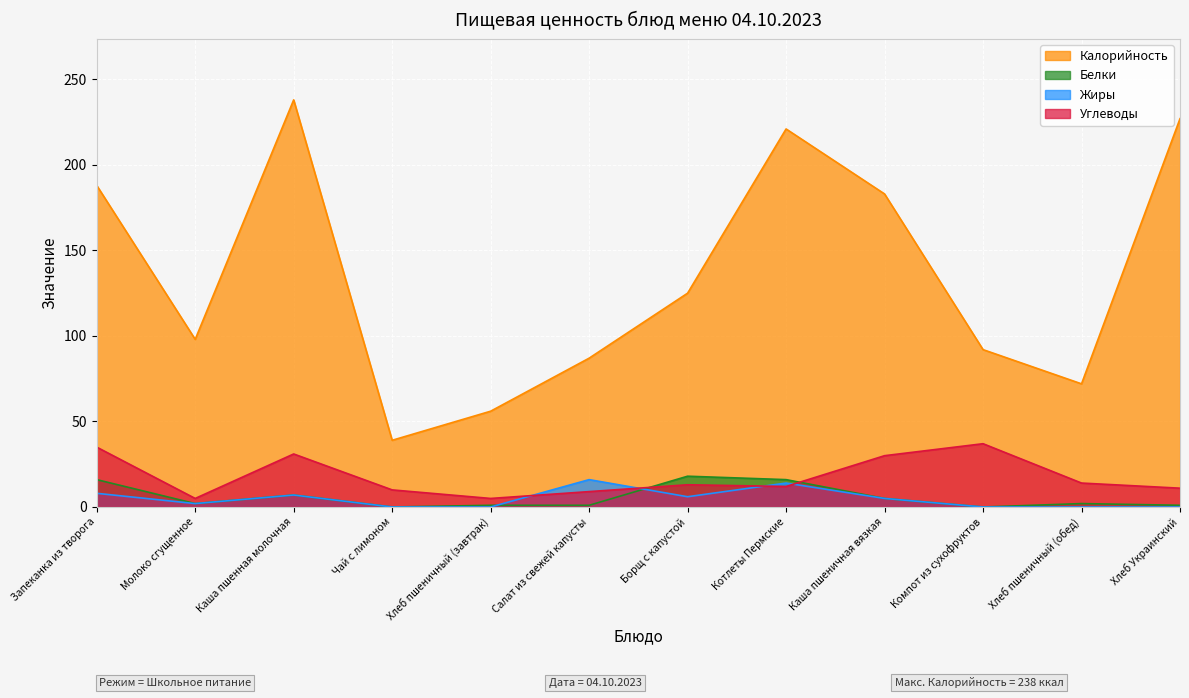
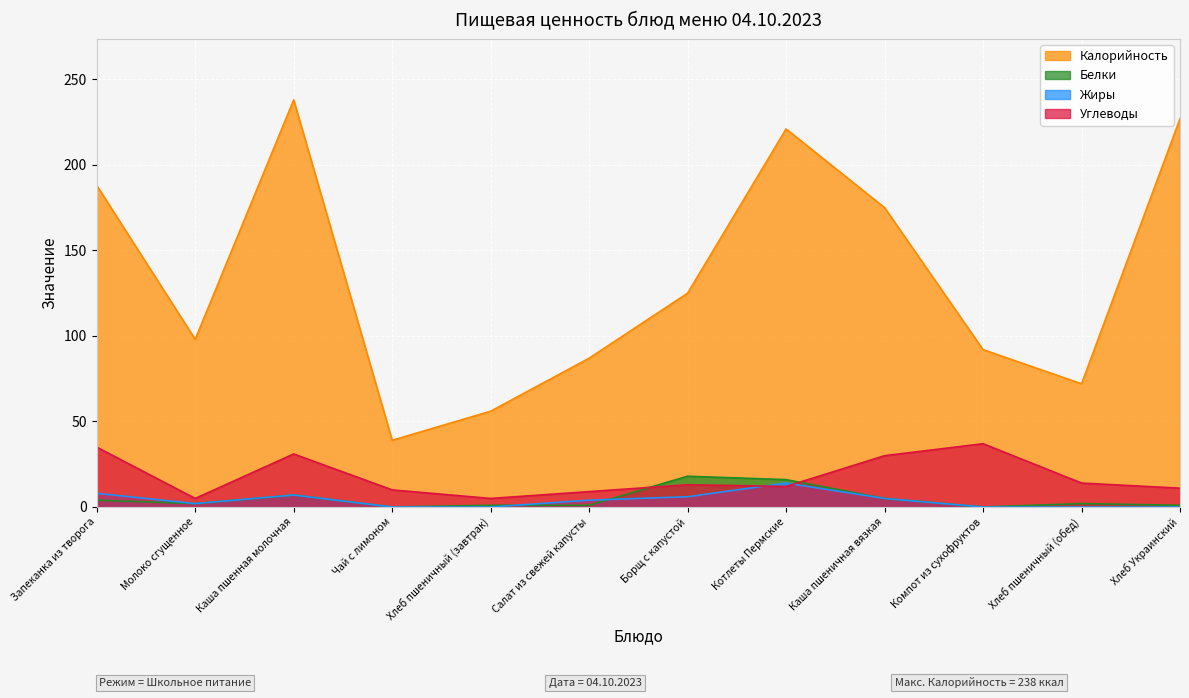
Белки, Запеканка из творога: 16 -> 4
Жиры, Салат из свежей капусты: 16 -> 4
Калорийность, Каша пшеничная вязкая: 183 -> 175
